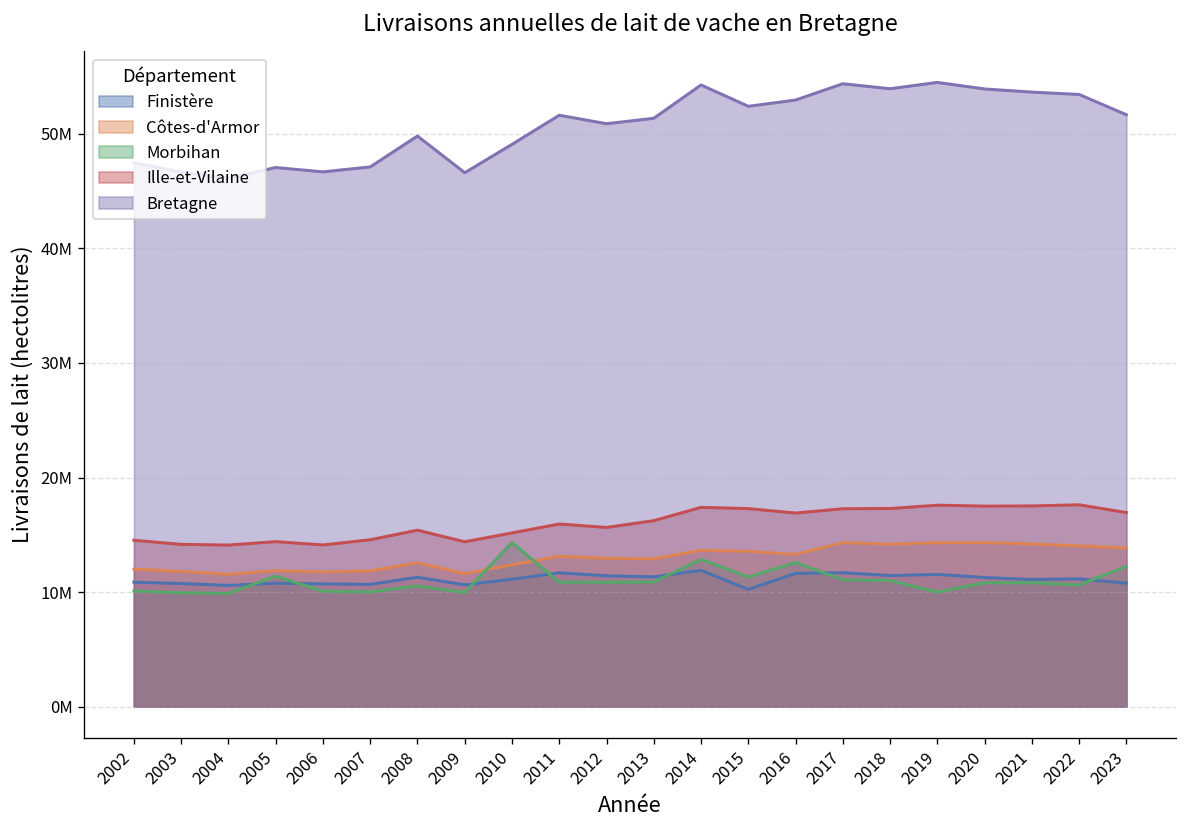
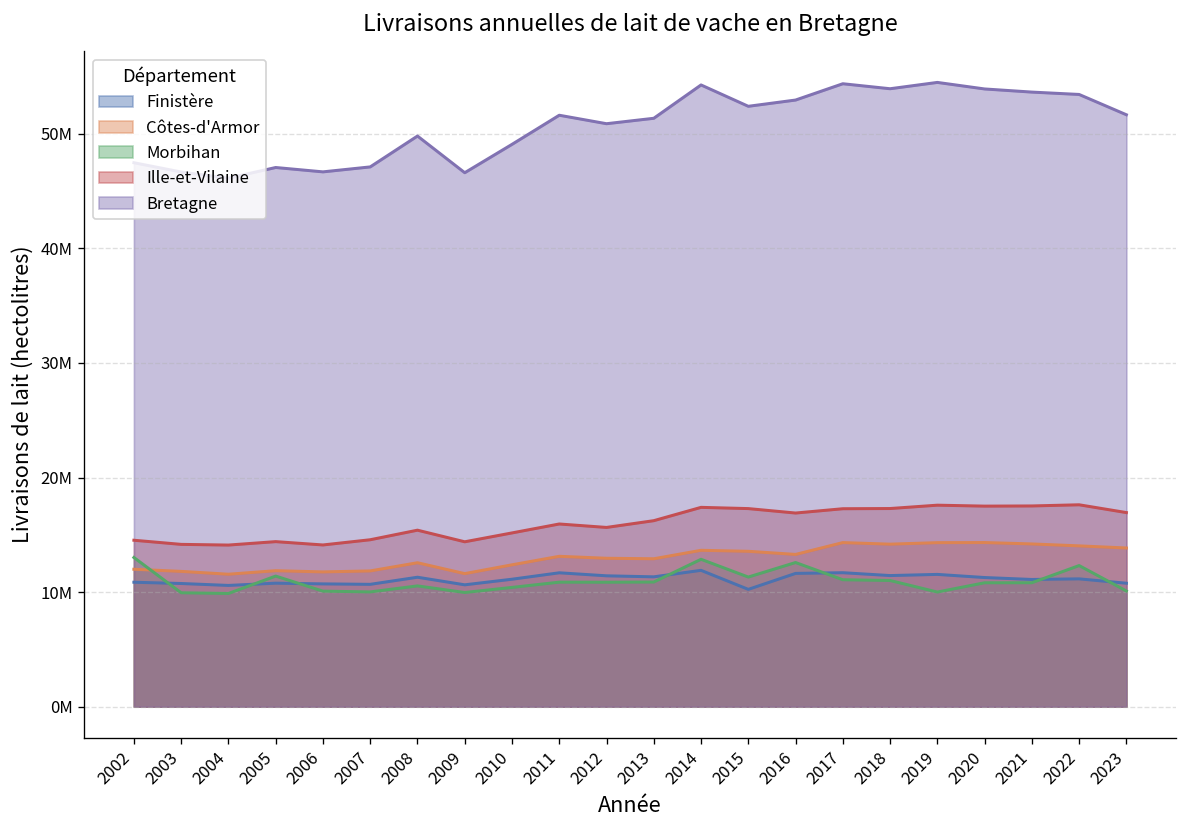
Morbihan, 2002: 10000000 -> 13000000
Morbihan, 2010: 14000000 -> 10000000
Morbihan, 2022: 11000000 -> 12000000
Morbihan, 2023: 12000000 -> 10000000
